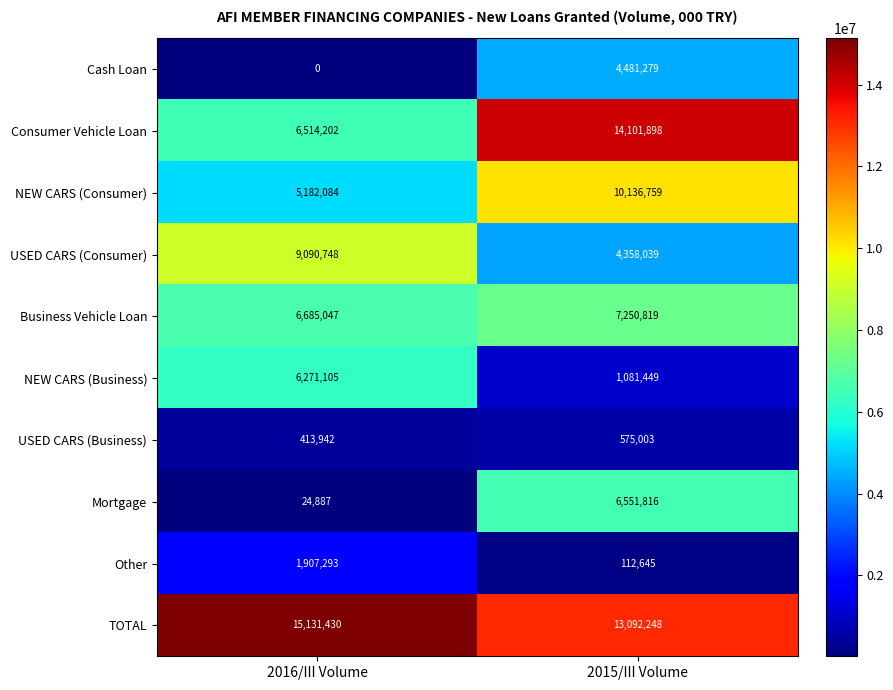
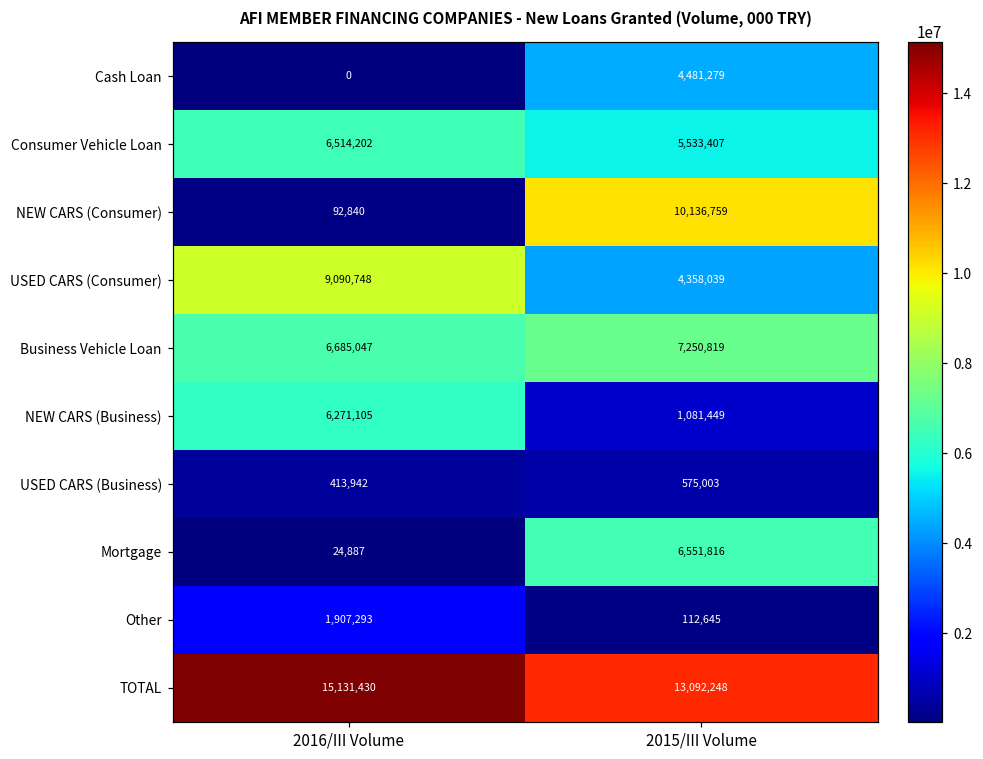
Consumer Vehicle Loan, 2015/III Volume: 14,101,898 -> 5,533,407
NEW CARS (Consumer), 2016/III Volume: 5,182,084 -> 92,840
